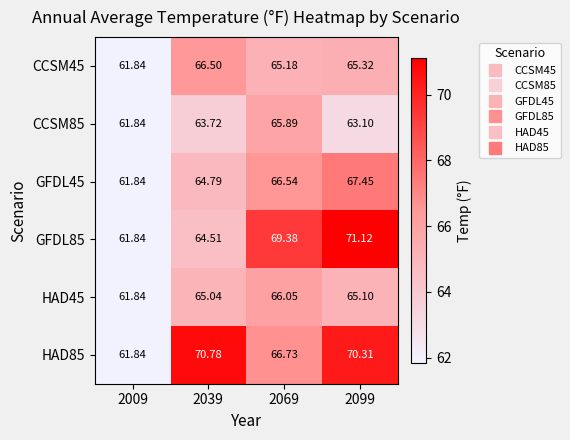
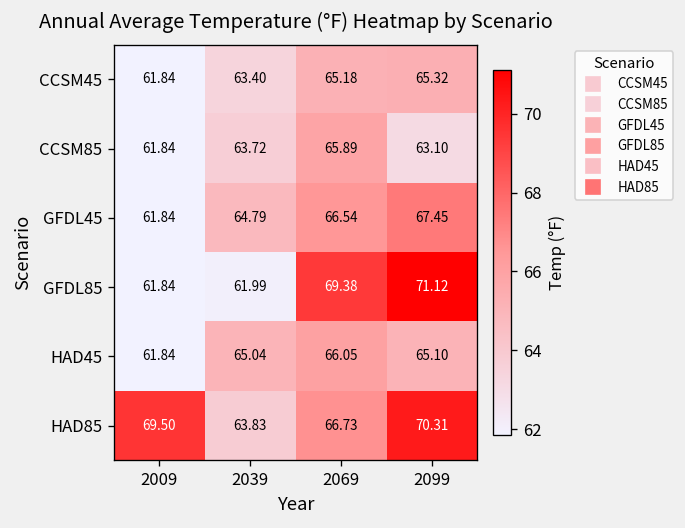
CCSM45, 2039: 66.50 -> 63.40
GFDL85, 2039: 64.51 -> 61.99
HAD85, 2009: 61.84 -> 69.50
HAD85, 2039: 70.78 -> 63.83
